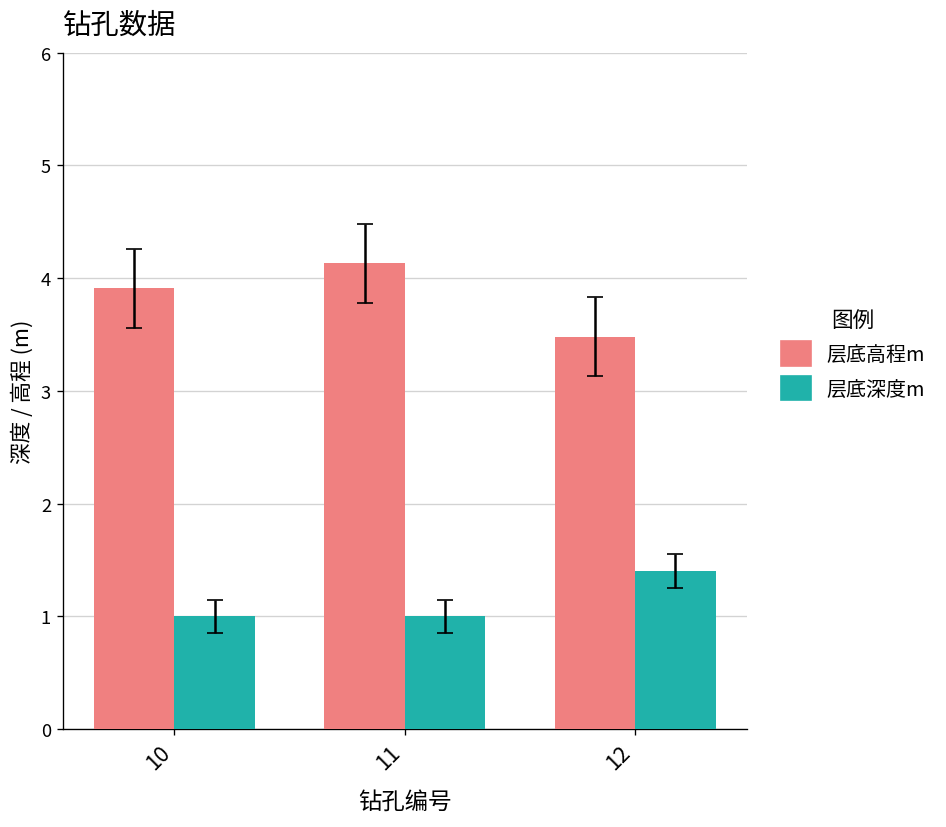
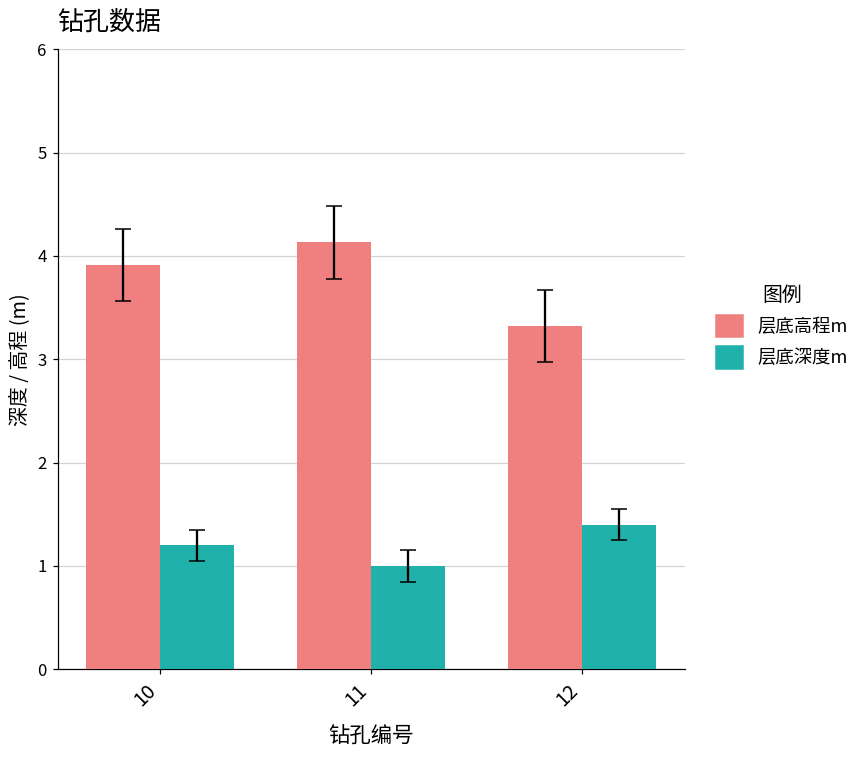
层底深度m, 10: 1.0 -> 1.2
层底高程m, 12: 3.5 -> 3.3
